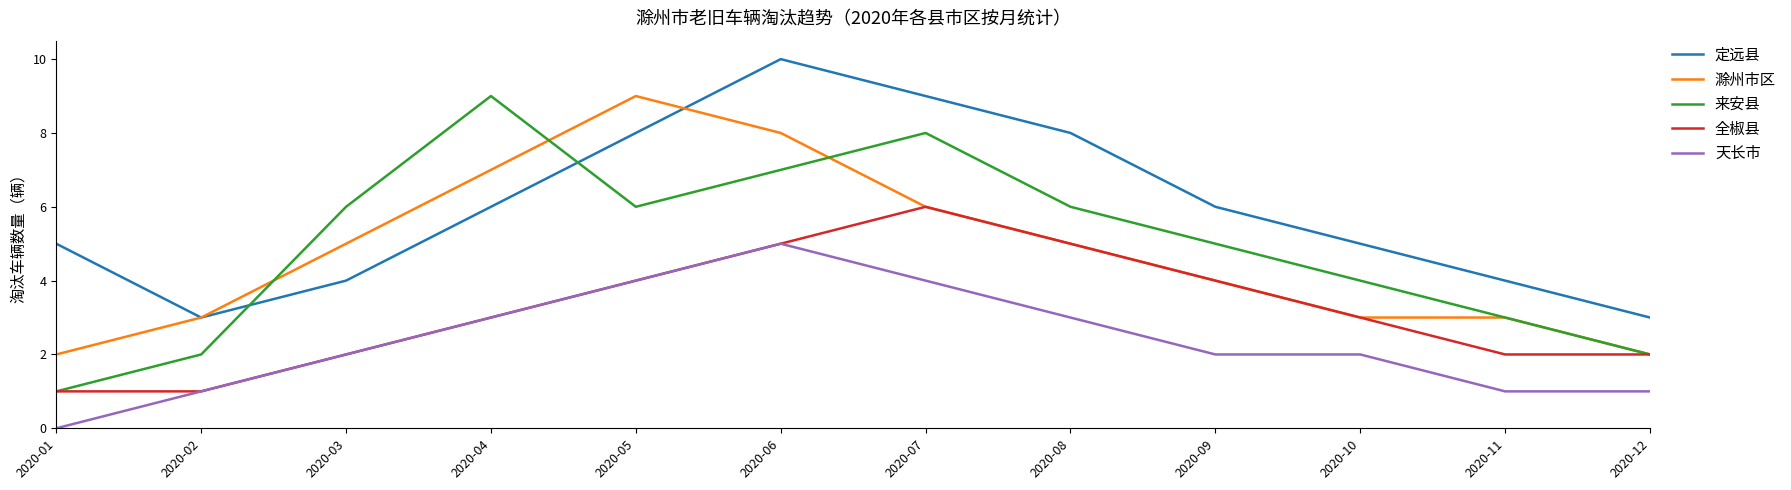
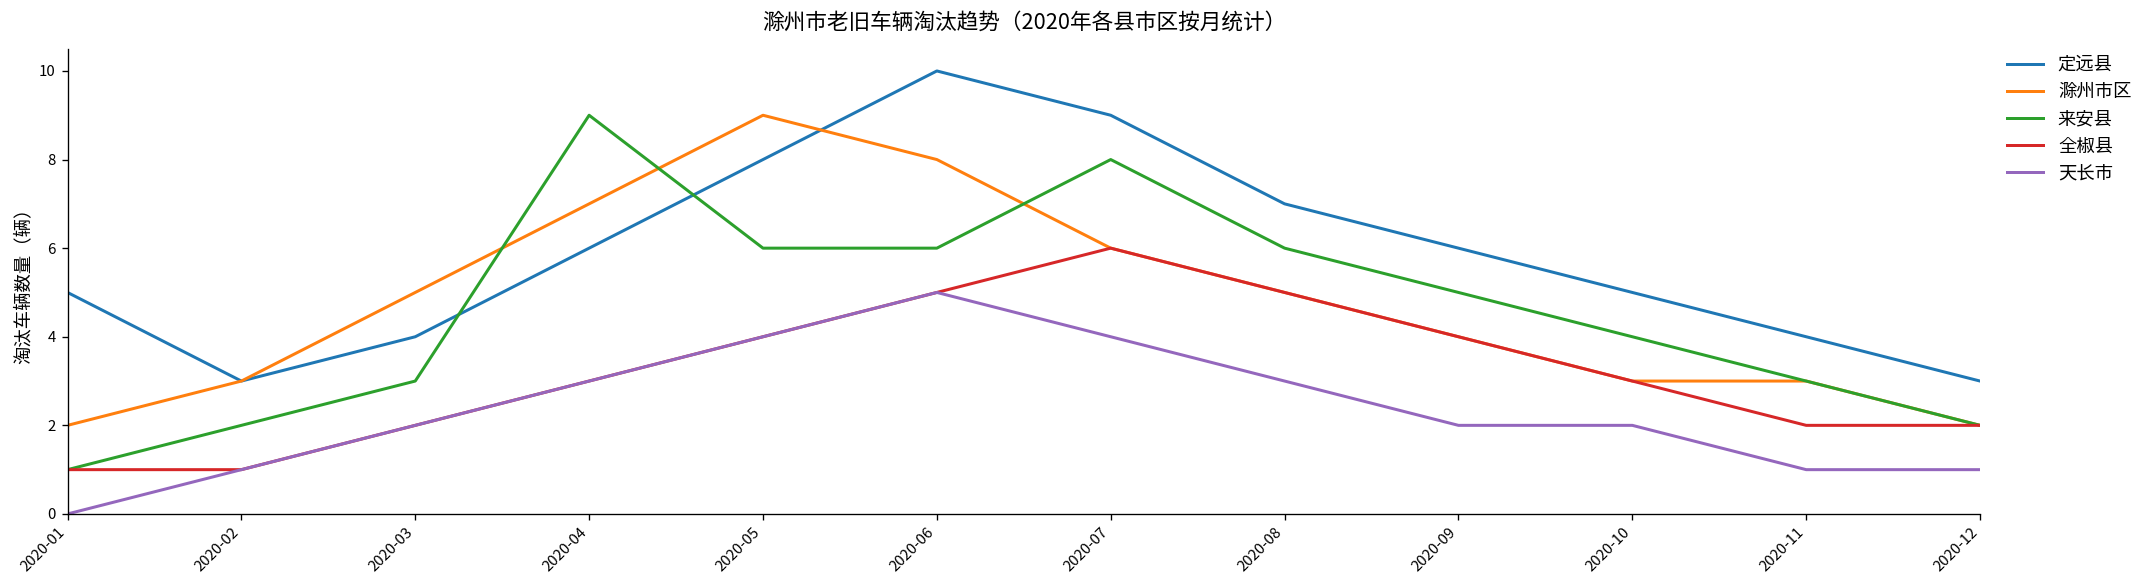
来安县, 2020-03: 6 -> 3
来安县, 2020-06: 7 -> 6
定远县, 2020-08: 8 -> 7
